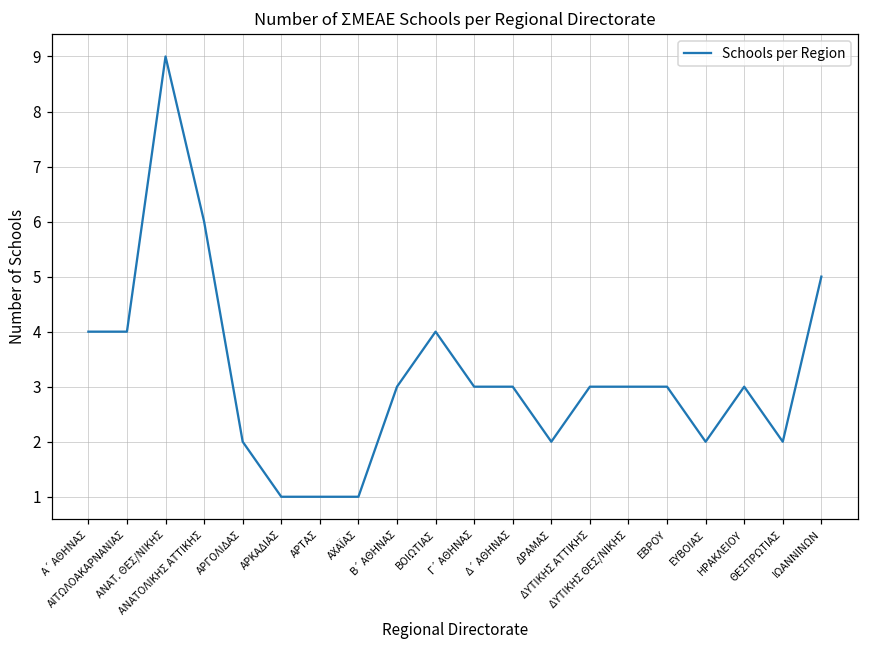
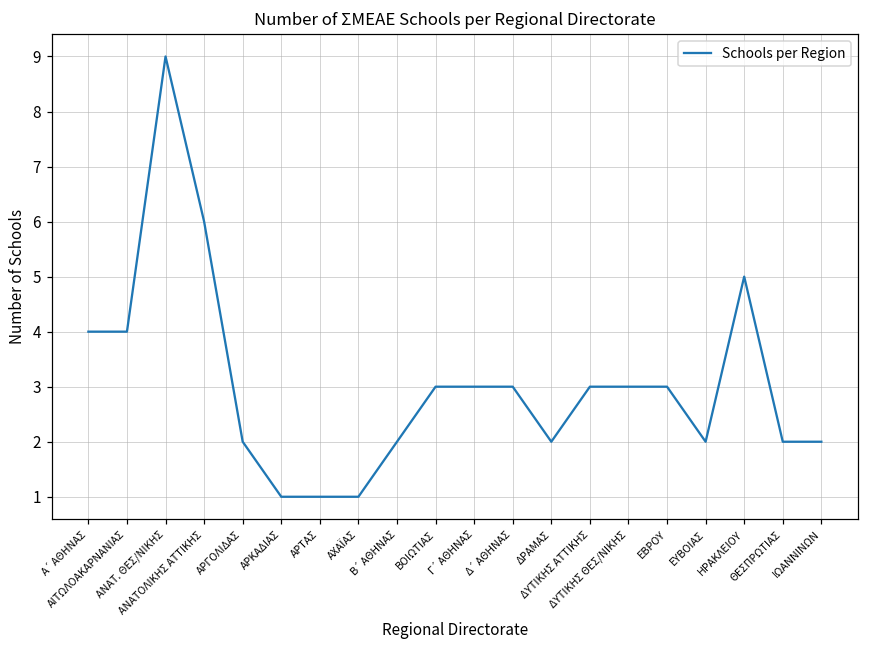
Β΄ ΑΘΗΝΑΣ: 3 -> 2
ΒΟΙΩΤΙΑΣ: 4 -> 3
ΗΡΑΚΛΕΙΟΥ: 3 -> 5
ΙΩΑΝΝΙΝΩΝ: 5 -> 2
